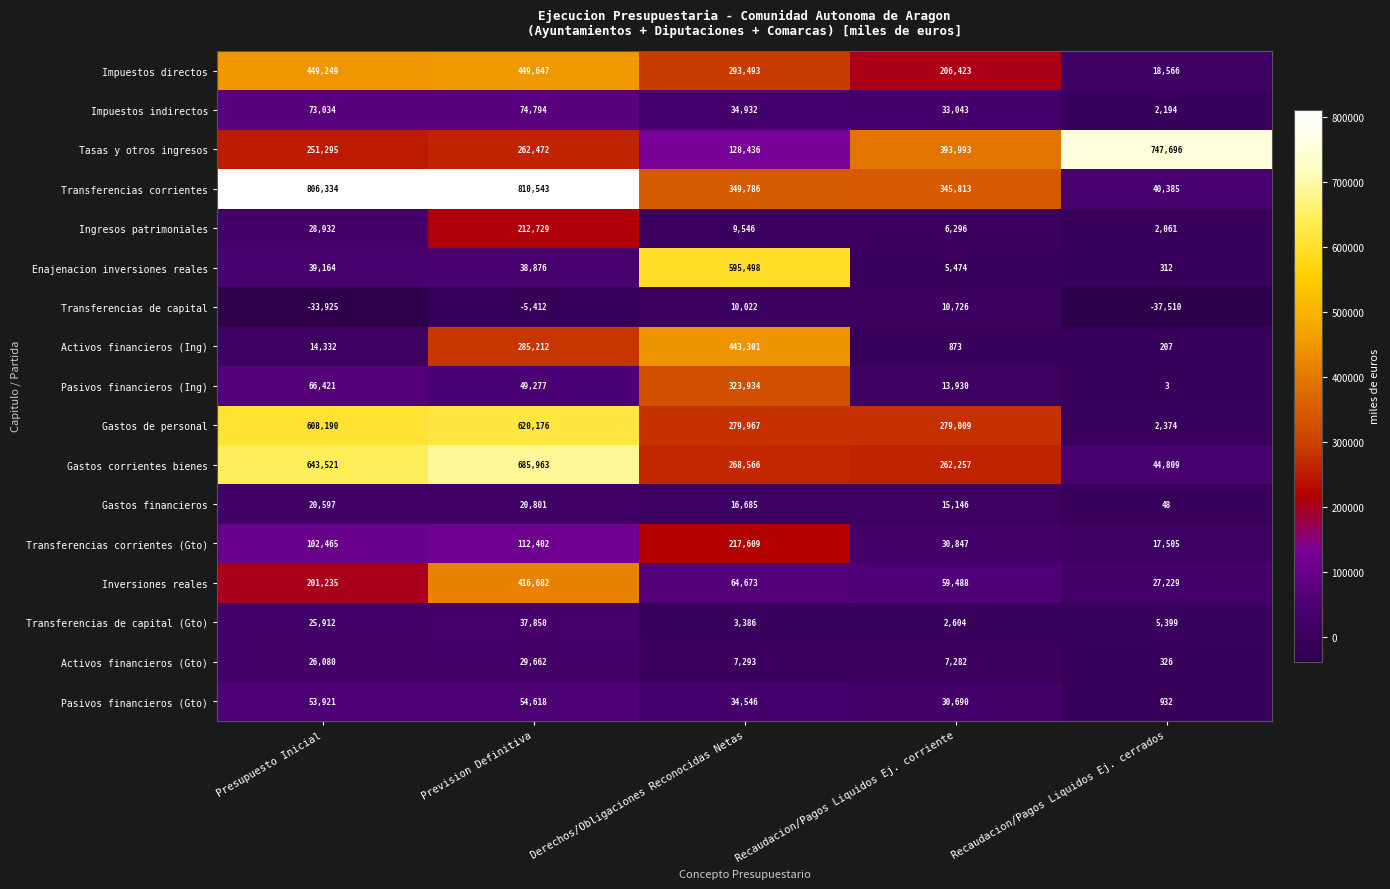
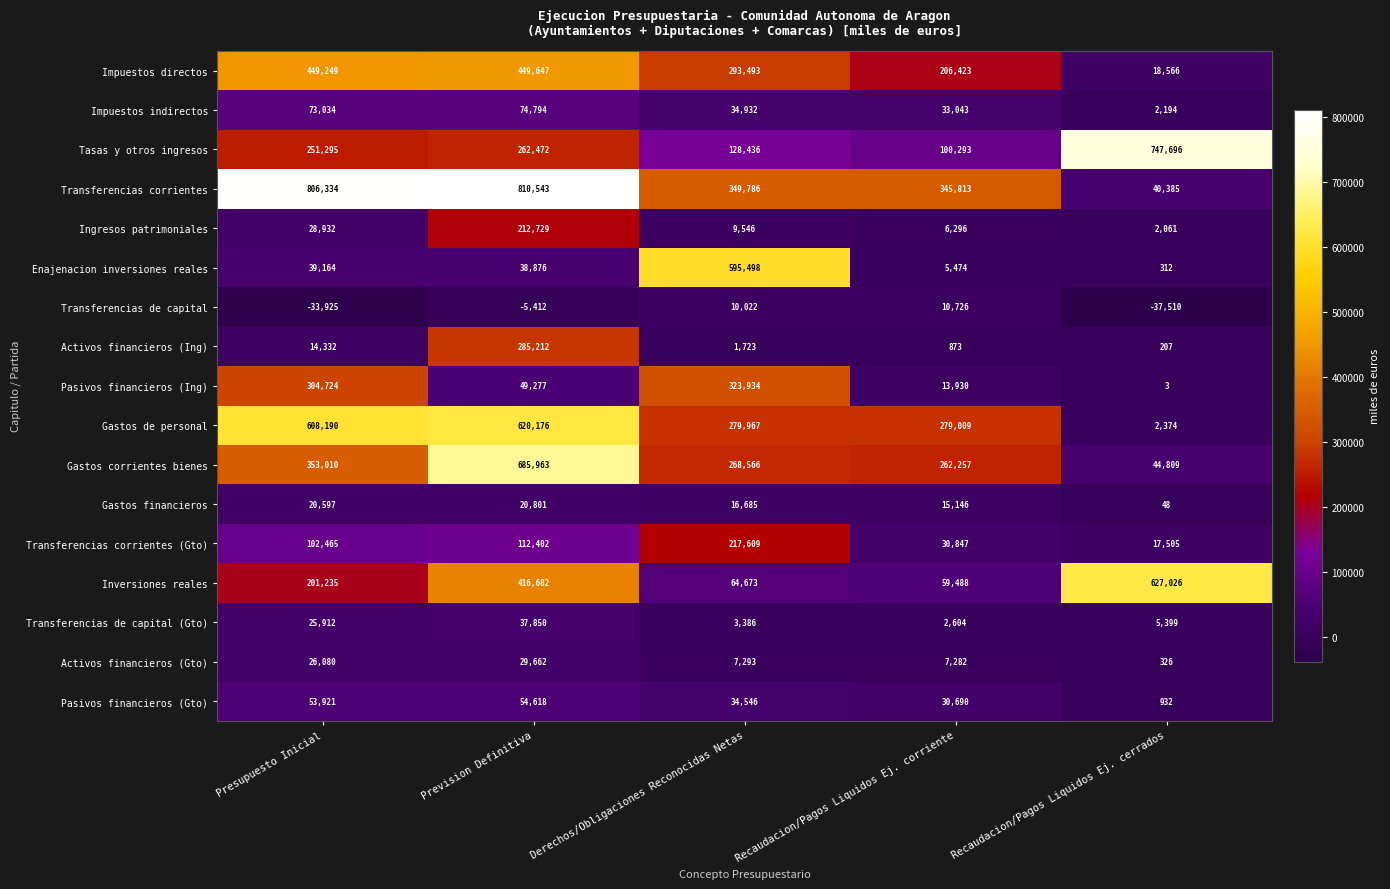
Tasas y otros ingresos, Recaudacion/Pagos Liquidos Ej. corriente: 393,993 -> 100,293
Activos financieros (Ing), Derechos/Obligaciones Reconocidas Netas: 443,301 -> 1,723
Pasivos financieros (Ing), Presupuesto Inicial: 66,421 -> 304,724
Gastos corrientes bienes, Presupuesto Inicial: 643,521 -> 353,010
Inversiones reales, Recaudacion/Pagos Liquidos Ej. cerrados: 27,229 -> 627,026
